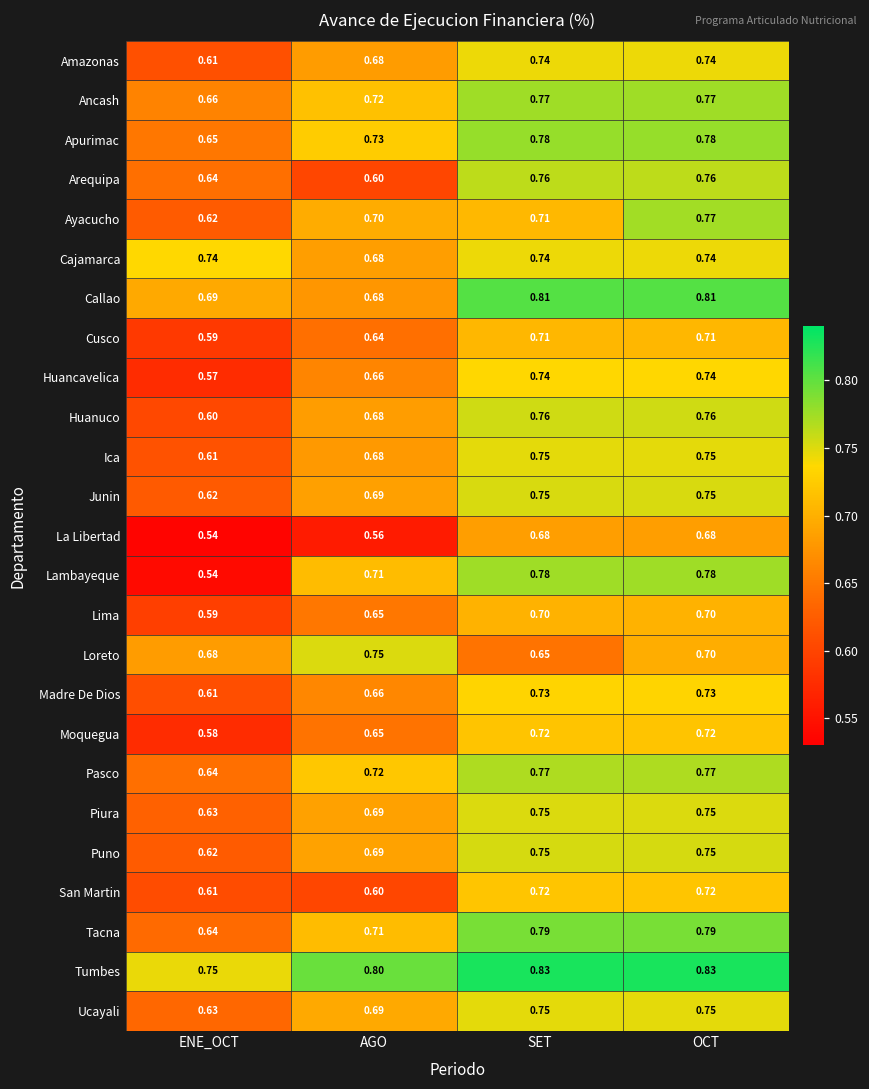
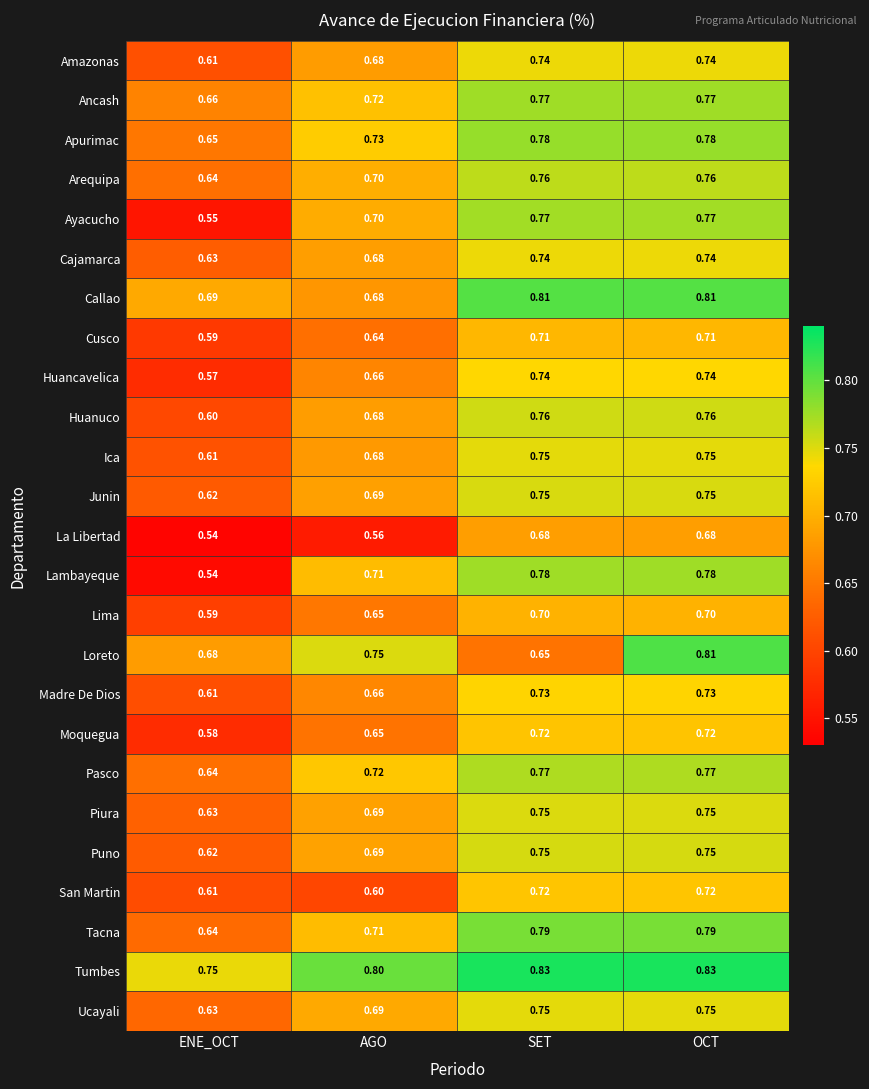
Arequipa, AGO: 0.60 -> 0.70
Ayacucho, ENE_OCT: 0.62 -> 0.55
Ayacucho, SET: 0.71 -> 0.77
Cajamarca, ENE_OCT: 0.74 -> 0.63
Loreto, OCT: 0.70 -> 0.81
